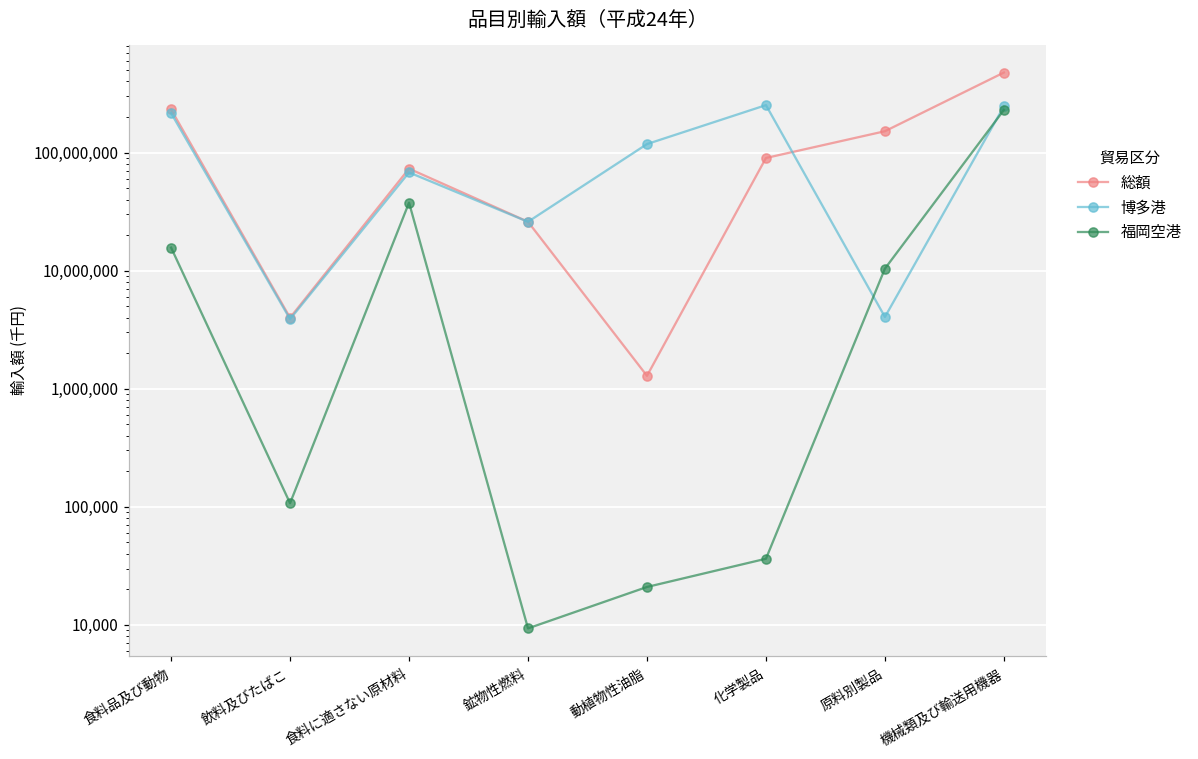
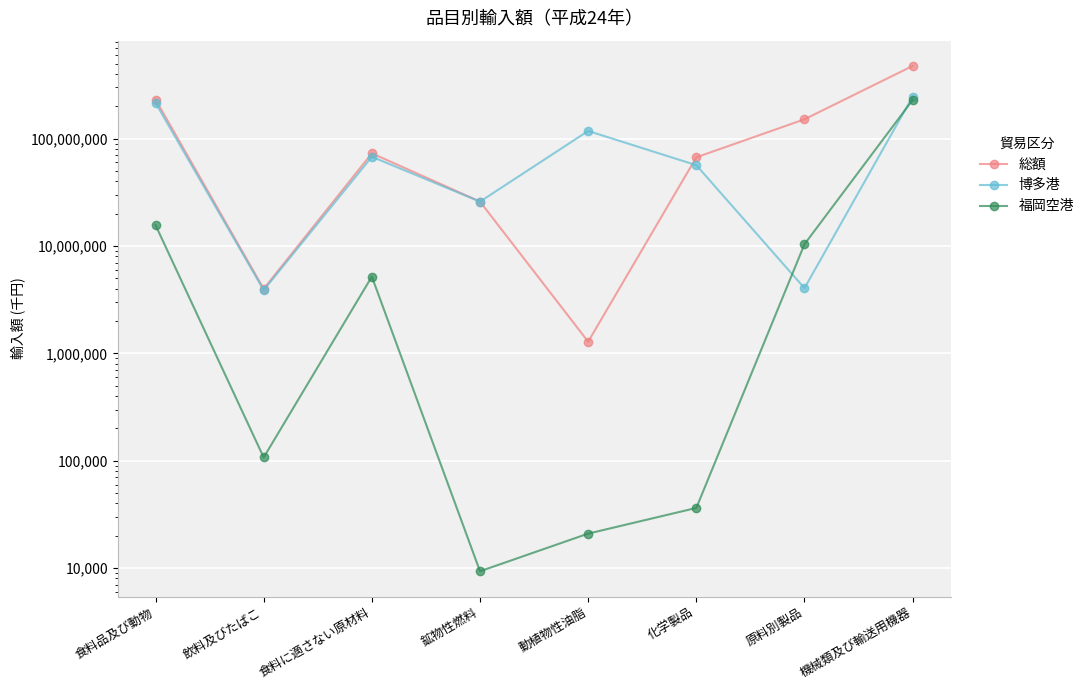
福岡空港, 食料に適さない原材料: 38,000,000 -> 5,000,000
総額, 化学製品: 90,000,000 -> 70,000,000
博多港, 化学製品: 250,000,000 -> 60,000,000
